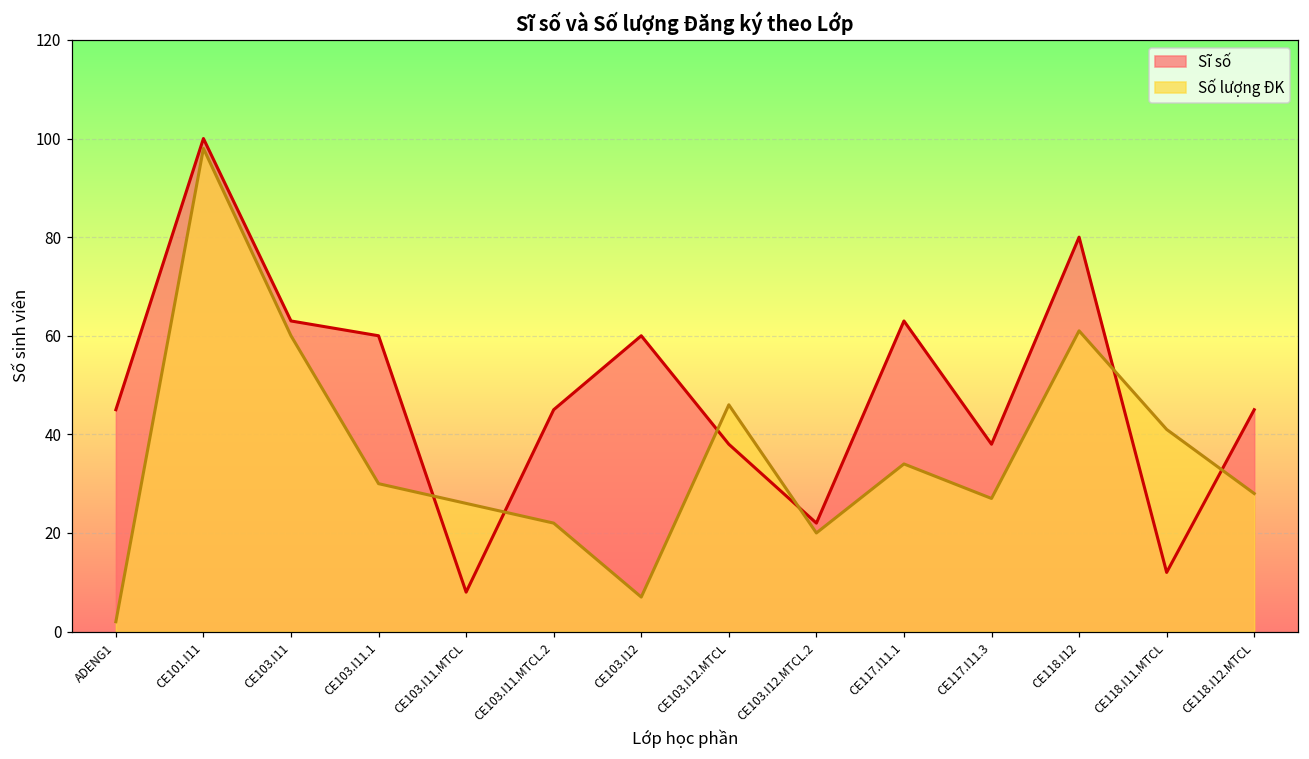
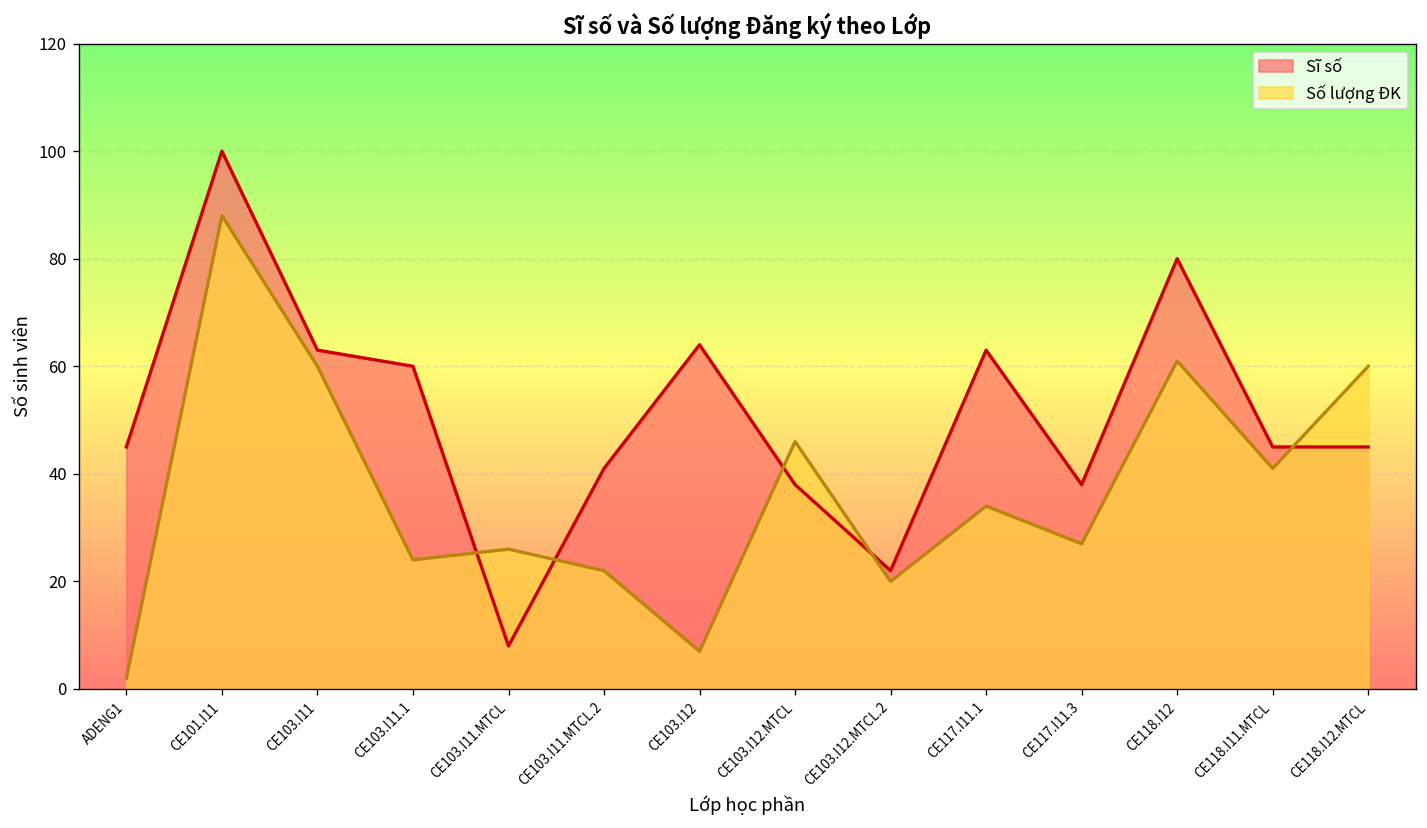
Số lượng ĐK, CE101.I11: 98 -> 88
Số lượng ĐK, CE103.I11.1: 30 -> 24
Sĩ số, CE103.I11.MTCL.2: 45 -> 41
Sĩ số, CE103.I12: 60 -> 64
Sĩ số, CE118.I11.MTCL: 12 -> 45
Số lượng ĐK, CE118.I12.MTCL: 28 -> 60
